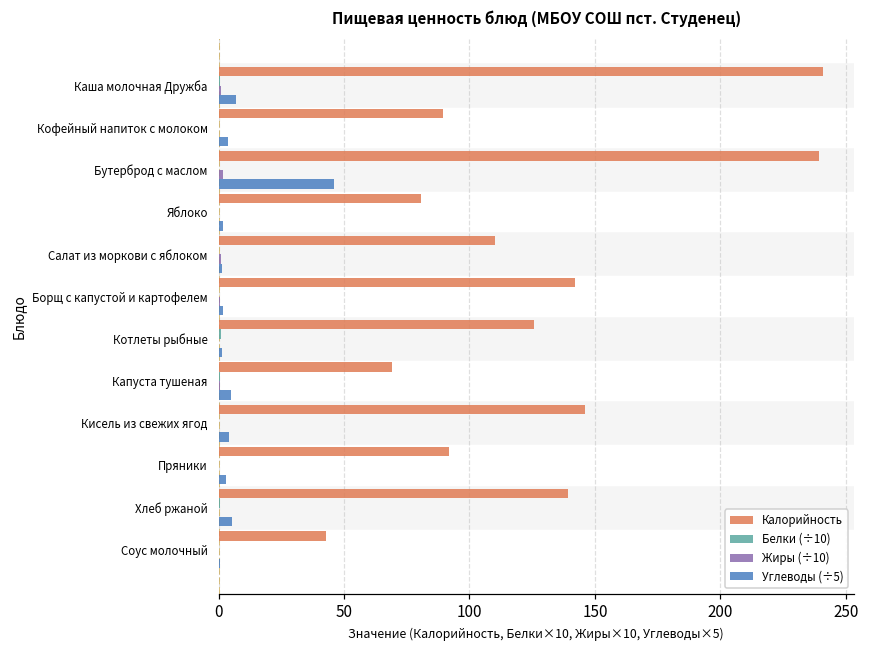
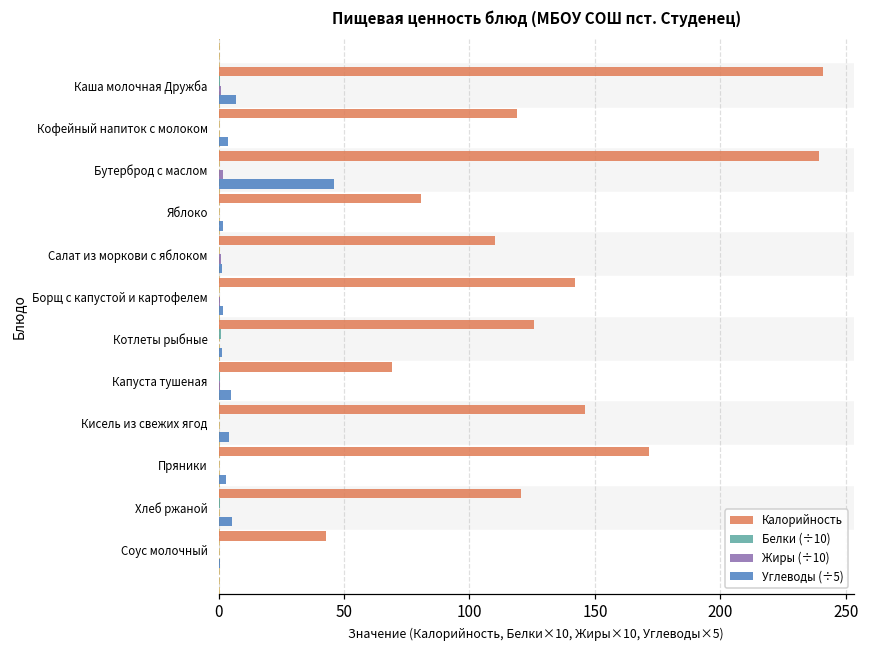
Калорийность, Кофейный напиток с молоком: 89 -> 119
Калорийность, Пряники: 92 -> 171
Калорийность, Хлеб ржаной: 139 -> 120
